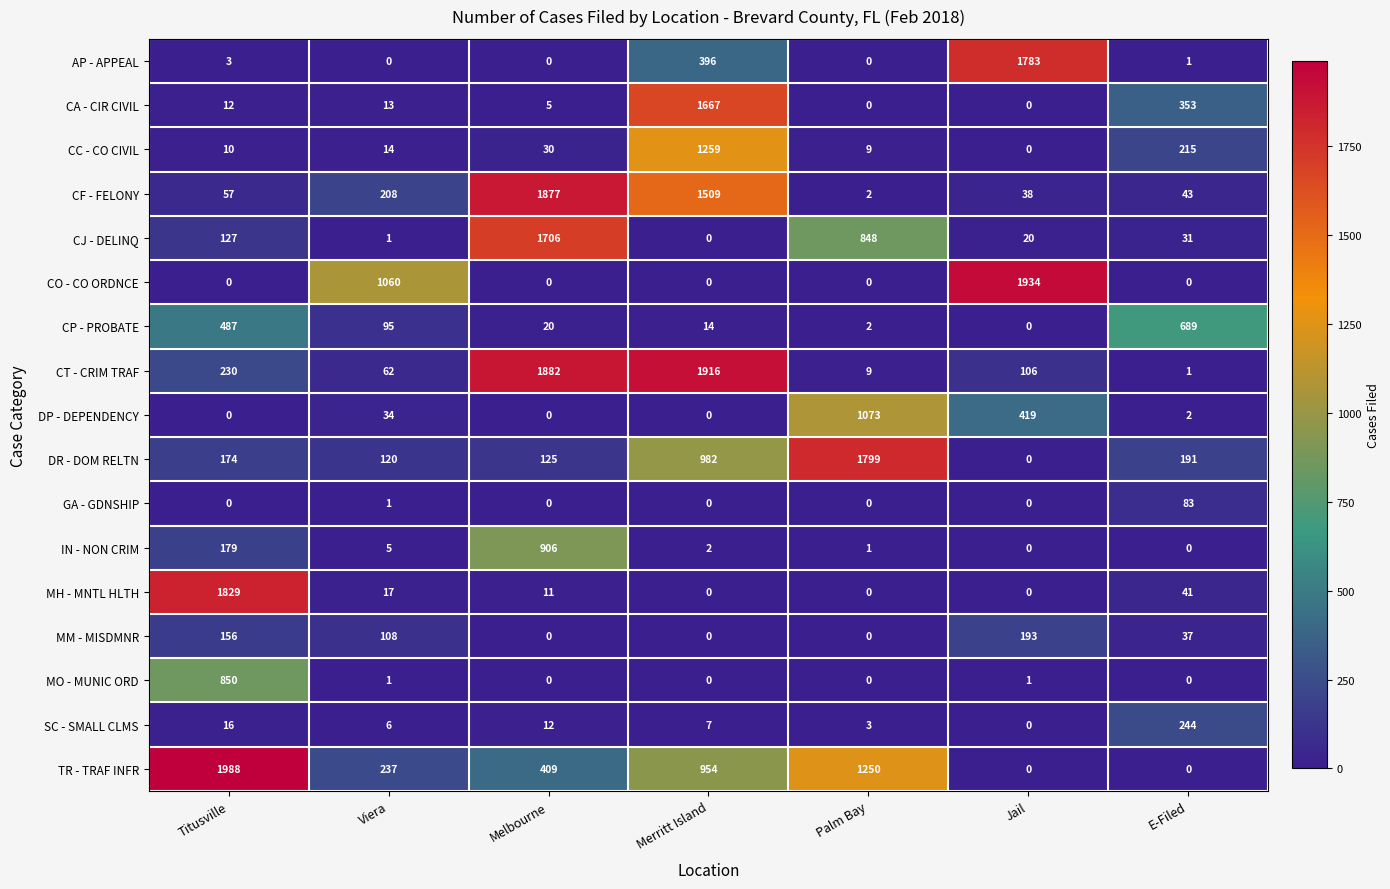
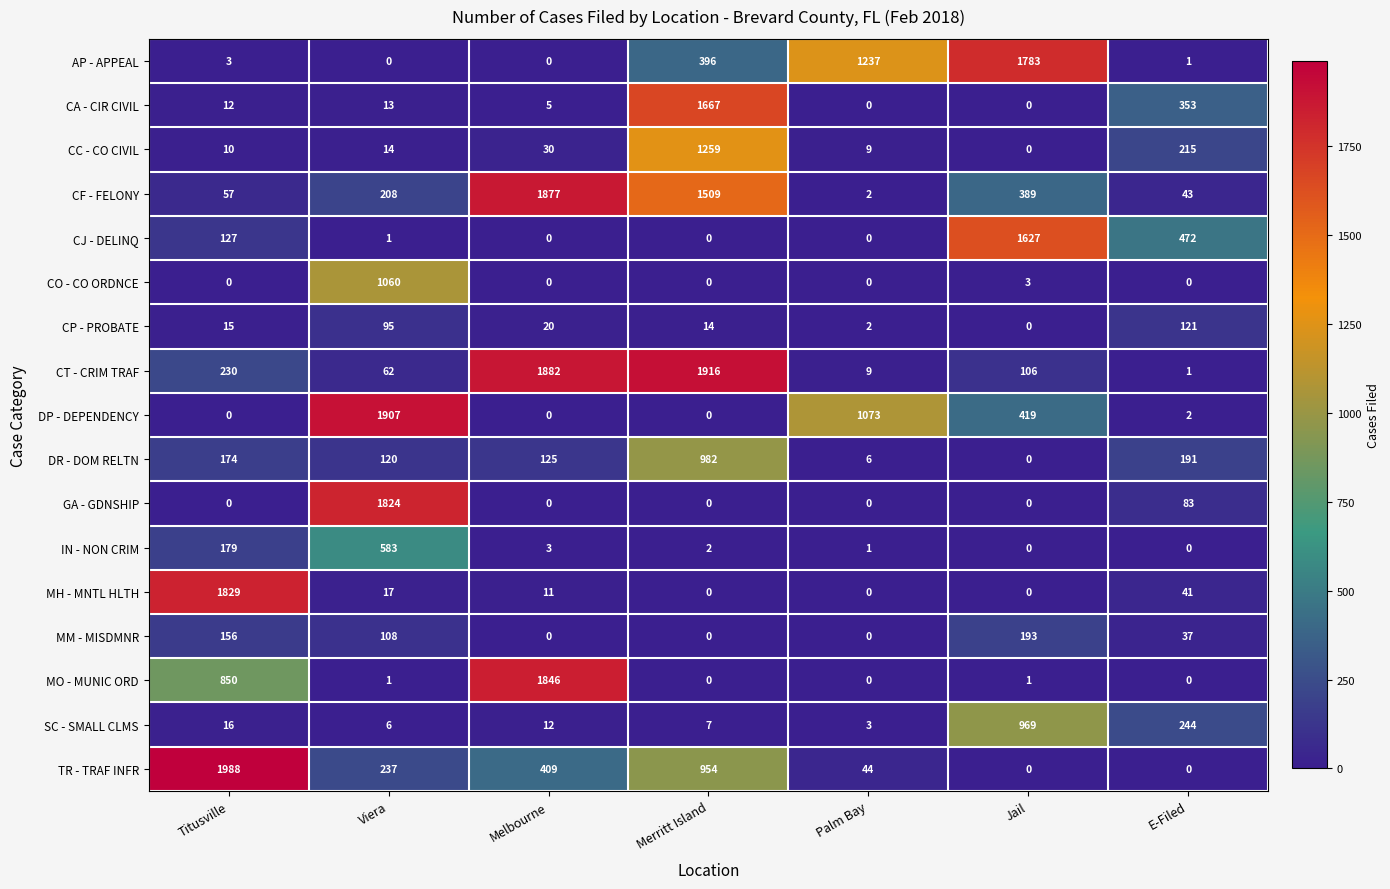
AP - APPEAL, Palm Bay: 0 -> 1237
CF - FELONY, Jail: 38 -> 389
CJ - DELINQ, Melbourne: 1706 -> 0
CJ - DELINQ, Palm Bay: 848 -> 0
CJ - DELINQ, Jail: 20 -> 1627
CJ - DELINQ, E-Filed: 31 -> 472
CO - CO ORDNCE, Jail: 1934 -> 3
CP - PROBATE, Titusville: 487 -> 15
CP - PROBATE, E-Filed: 689 -> 121
DP - DEPENDENCY, Viera: 34 -> 1907
DR - DOM RELTN, Palm Bay: 1799 -> 6
GA - GDNSHIP, Viera: 1 -> 1824
IN - NON CRIM, Viera: 5 -> 583
IN - NON CRIM, Melbourne: 906 -> 3
MO - MUNIC ORD, Melbourne: 0 -> 1846
SC - SMALL CLMS, Jail: 0 -> 969
TR - TRAF INFR, Palm Bay: 1250 -> 44
